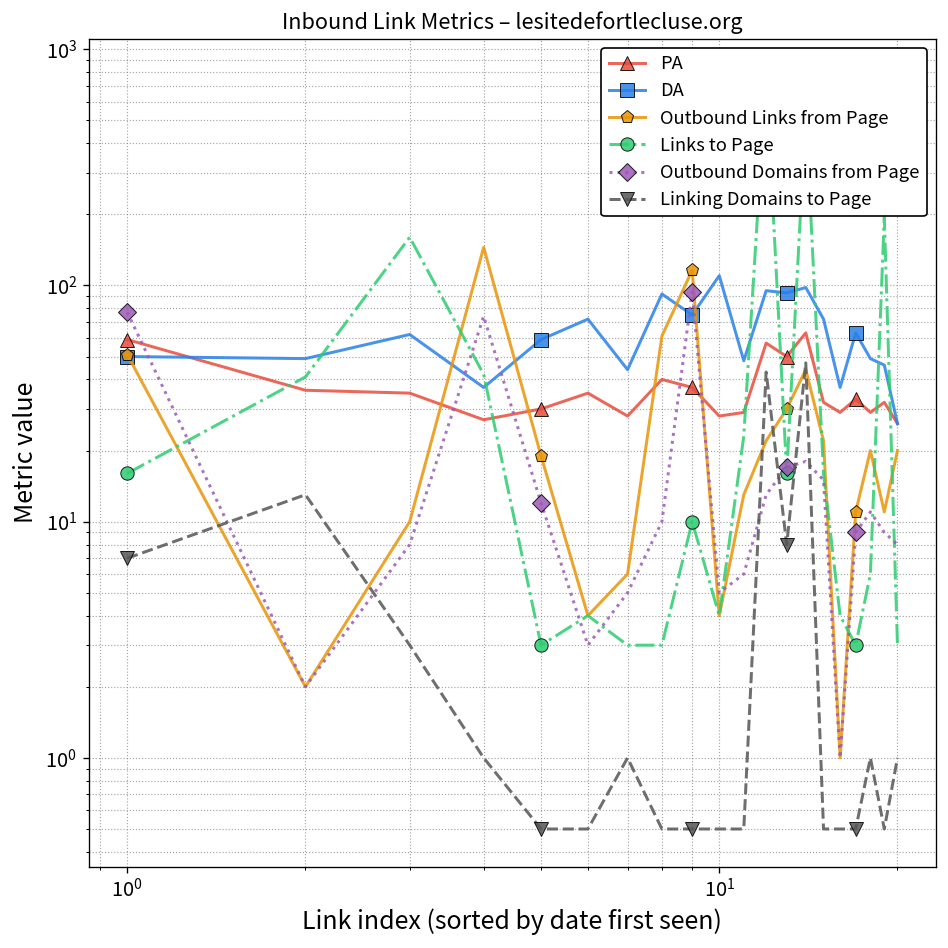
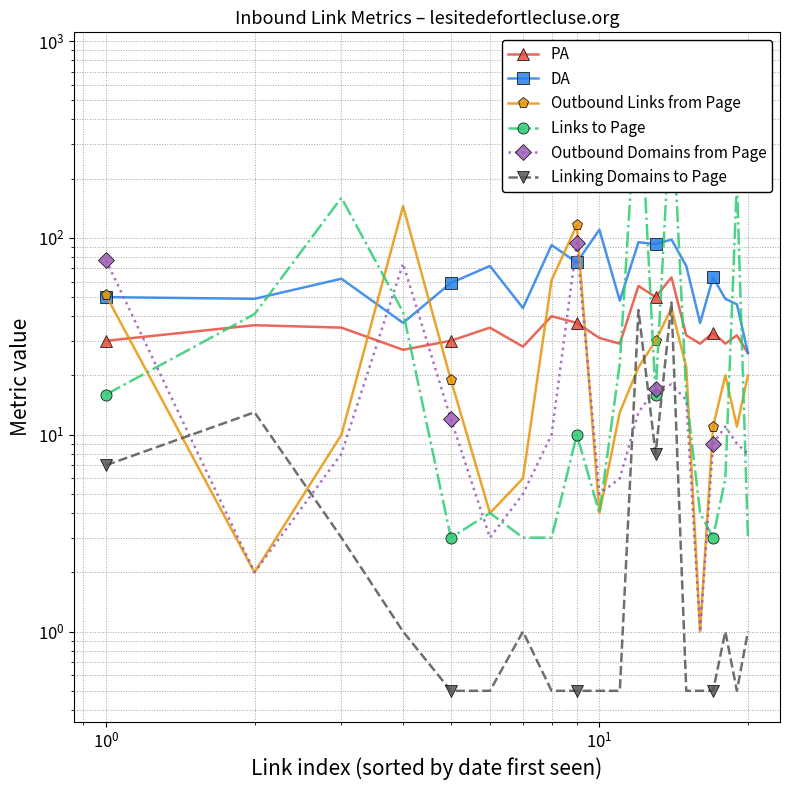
PA, 10^0: 59 -> 30
PA, 10^1: 28 -> 31
